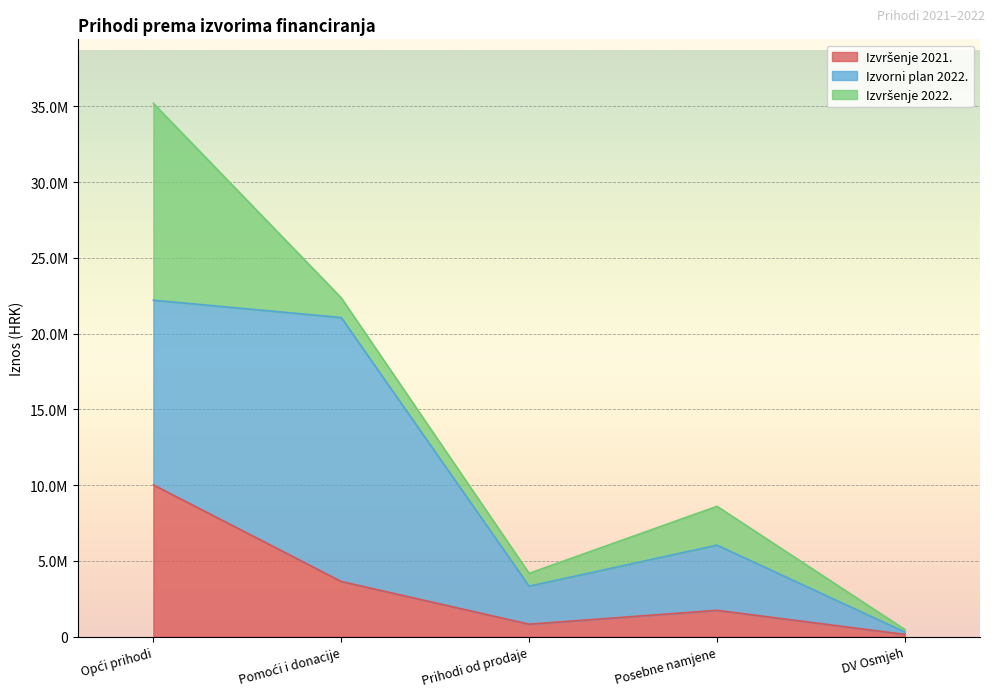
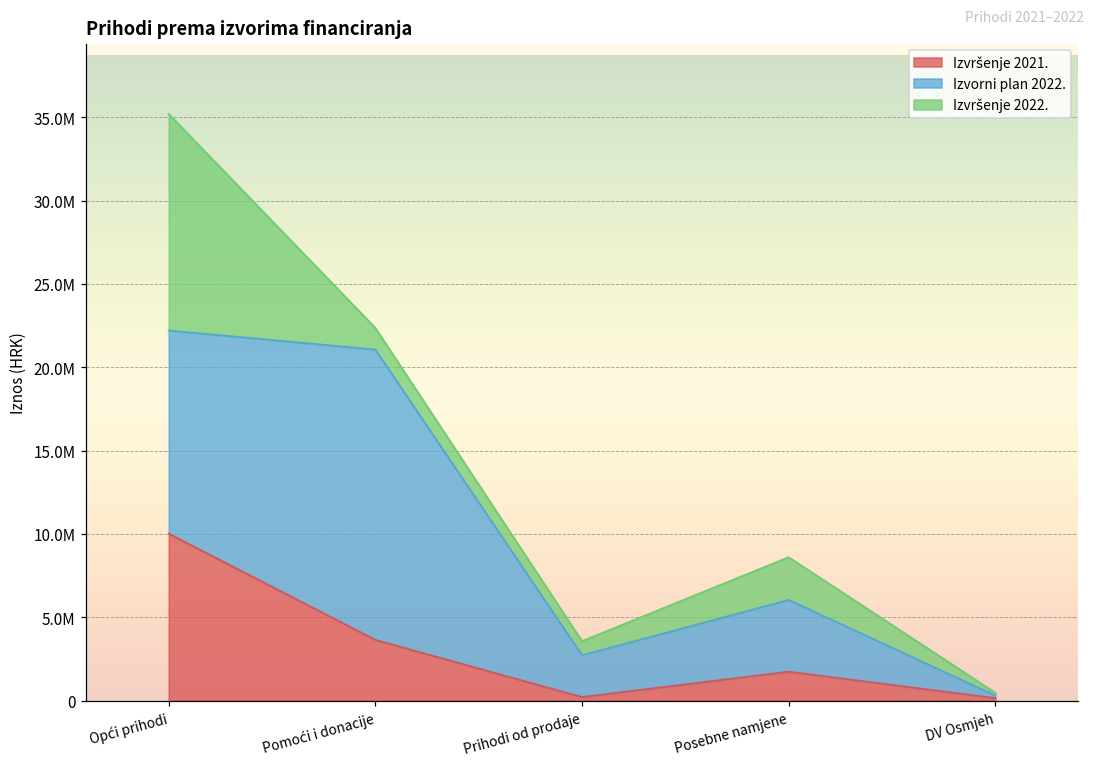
Izvršenje 2021., Prihodi od prodaje: 800000 -> 200000
